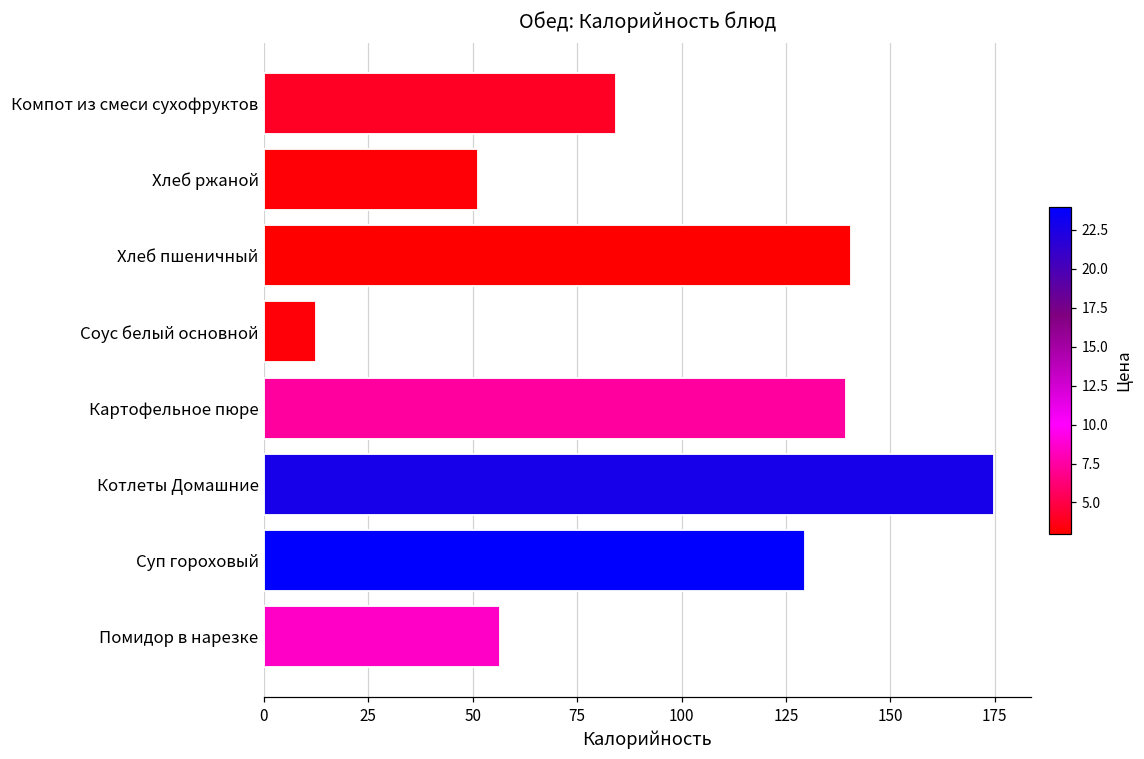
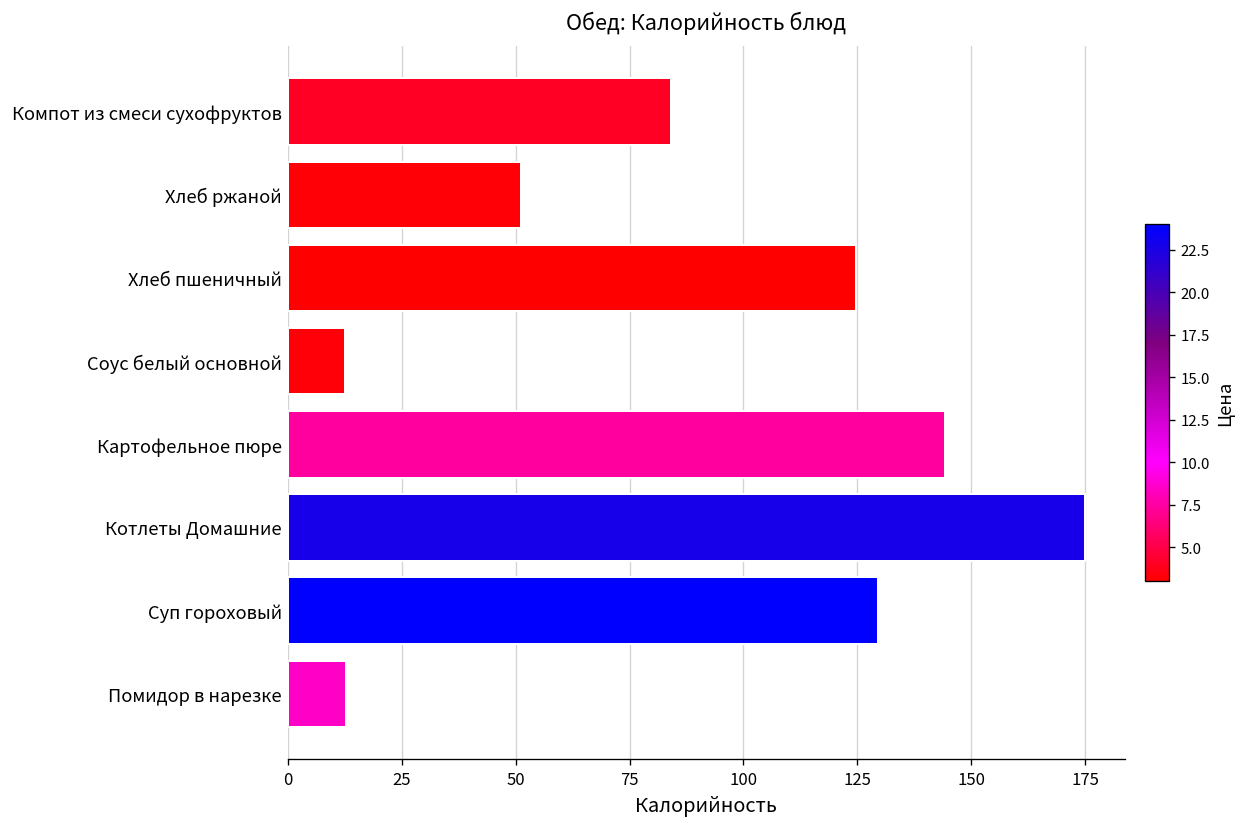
Хлеб пшеничный: 141 -> 125
Картофельное пюре: 139 -> 144
Помидор в нарезке: 57 -> 13
